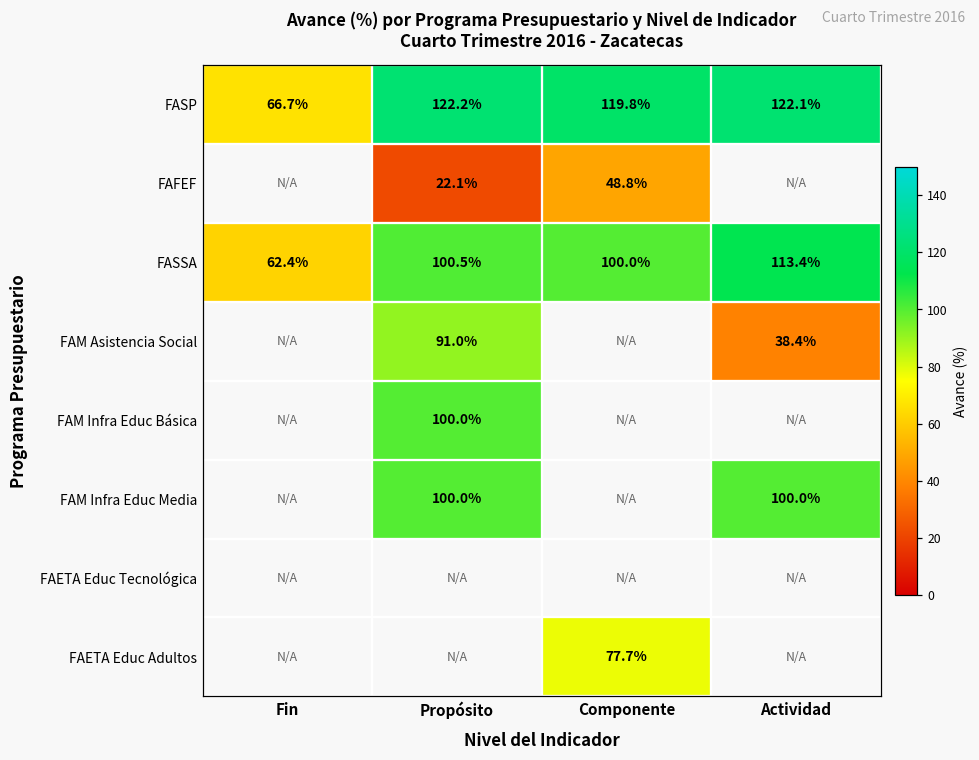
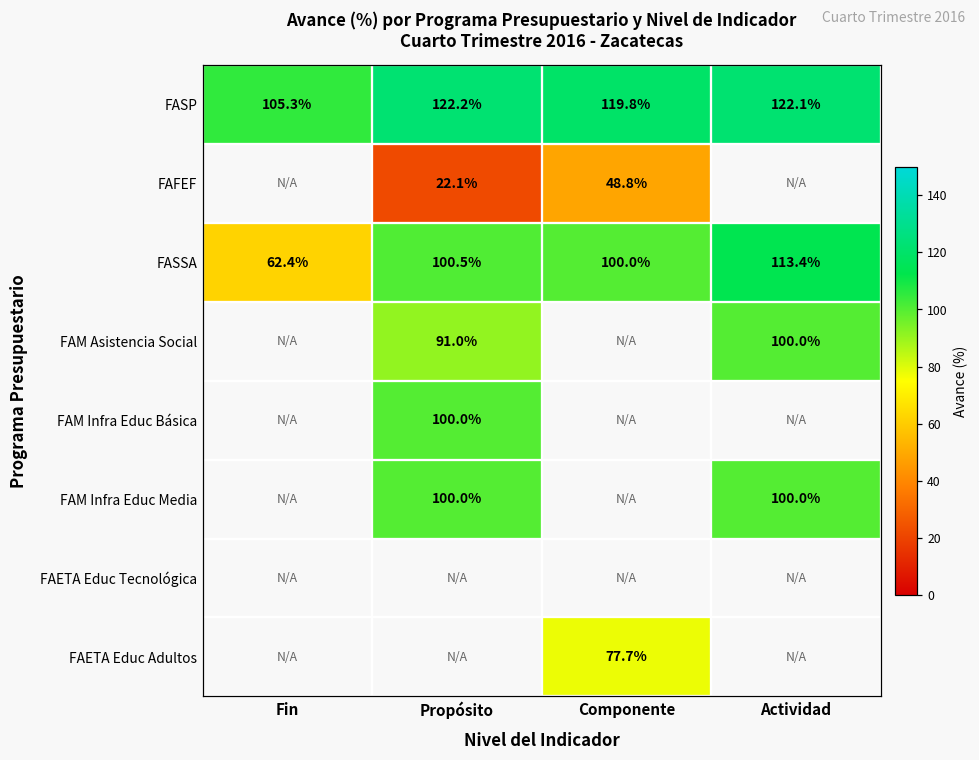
FASP, Fin: 66.7% -> 105.3%
FAM Asistencia Social, Actividad: 38.4% -> 100.0%
